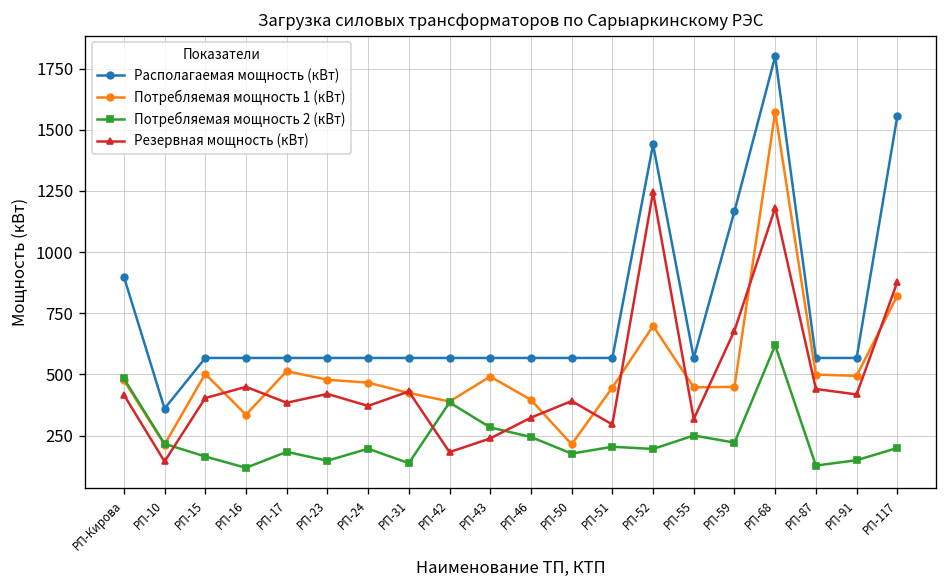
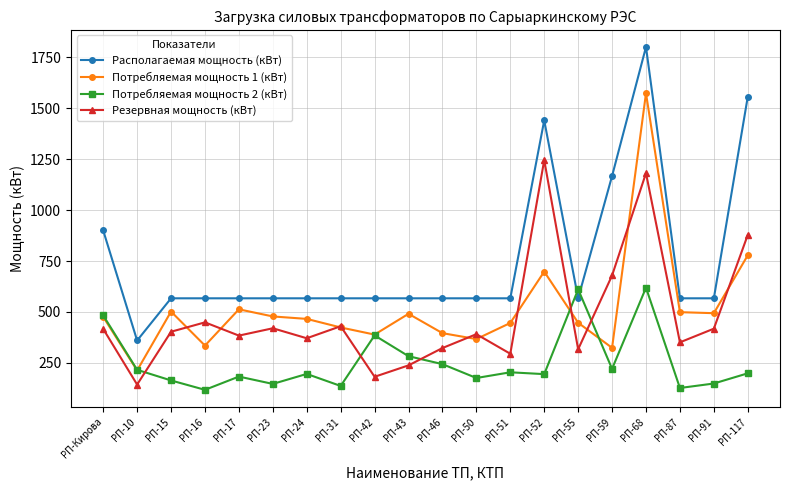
Потребляемая мощность 1 (кВт), РП-50: 210 -> 370
Потребляемая мощность 2 (кВт), РП-55: 250 -> 610
Потребляемая мощность 1 (кВт), РП-59: 450 -> 320
Резервная мощность (кВт), РП-87: 440 -> 350
Потребляемая мощность 1 (кВт), РП-117: 820 -> 780
